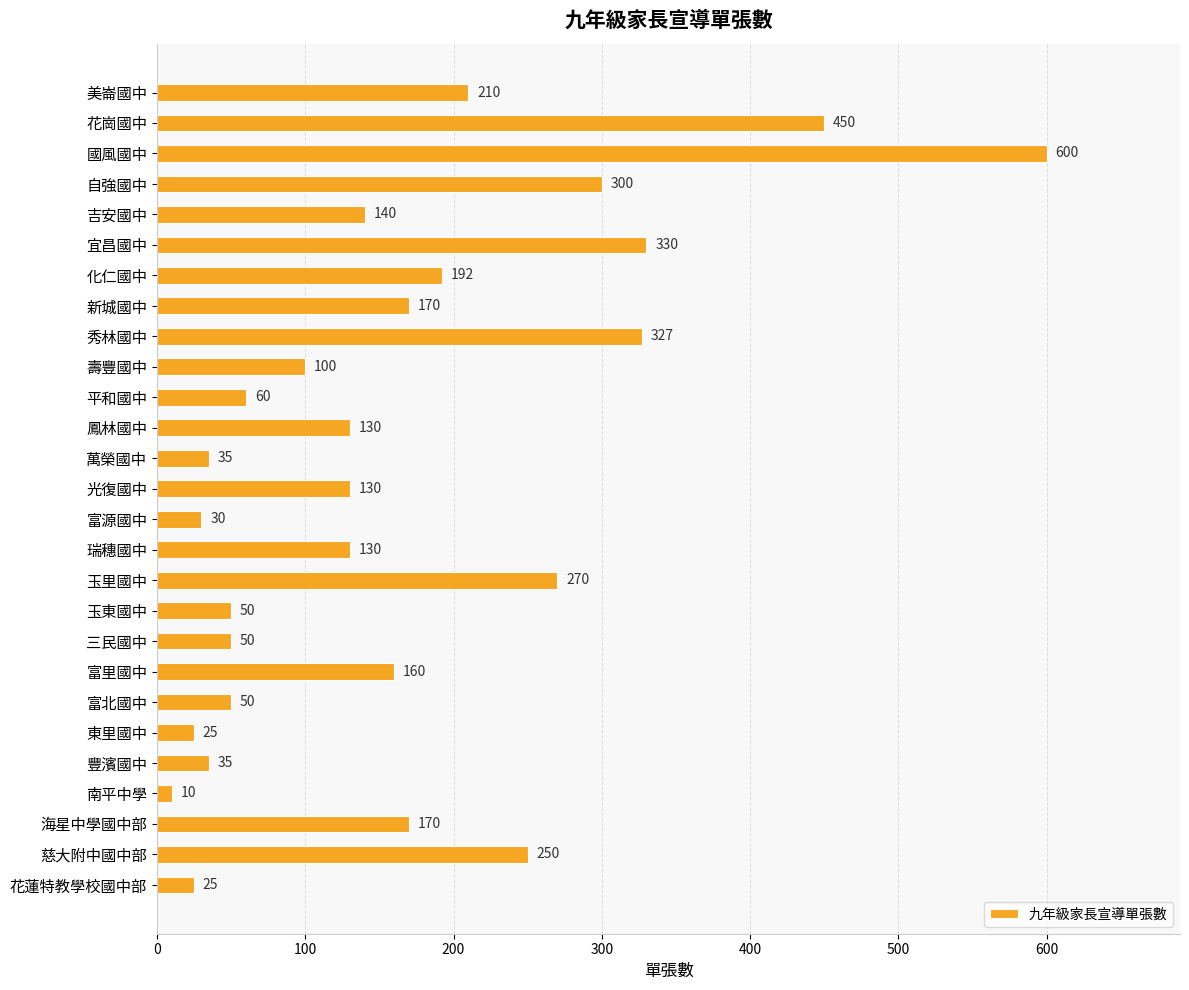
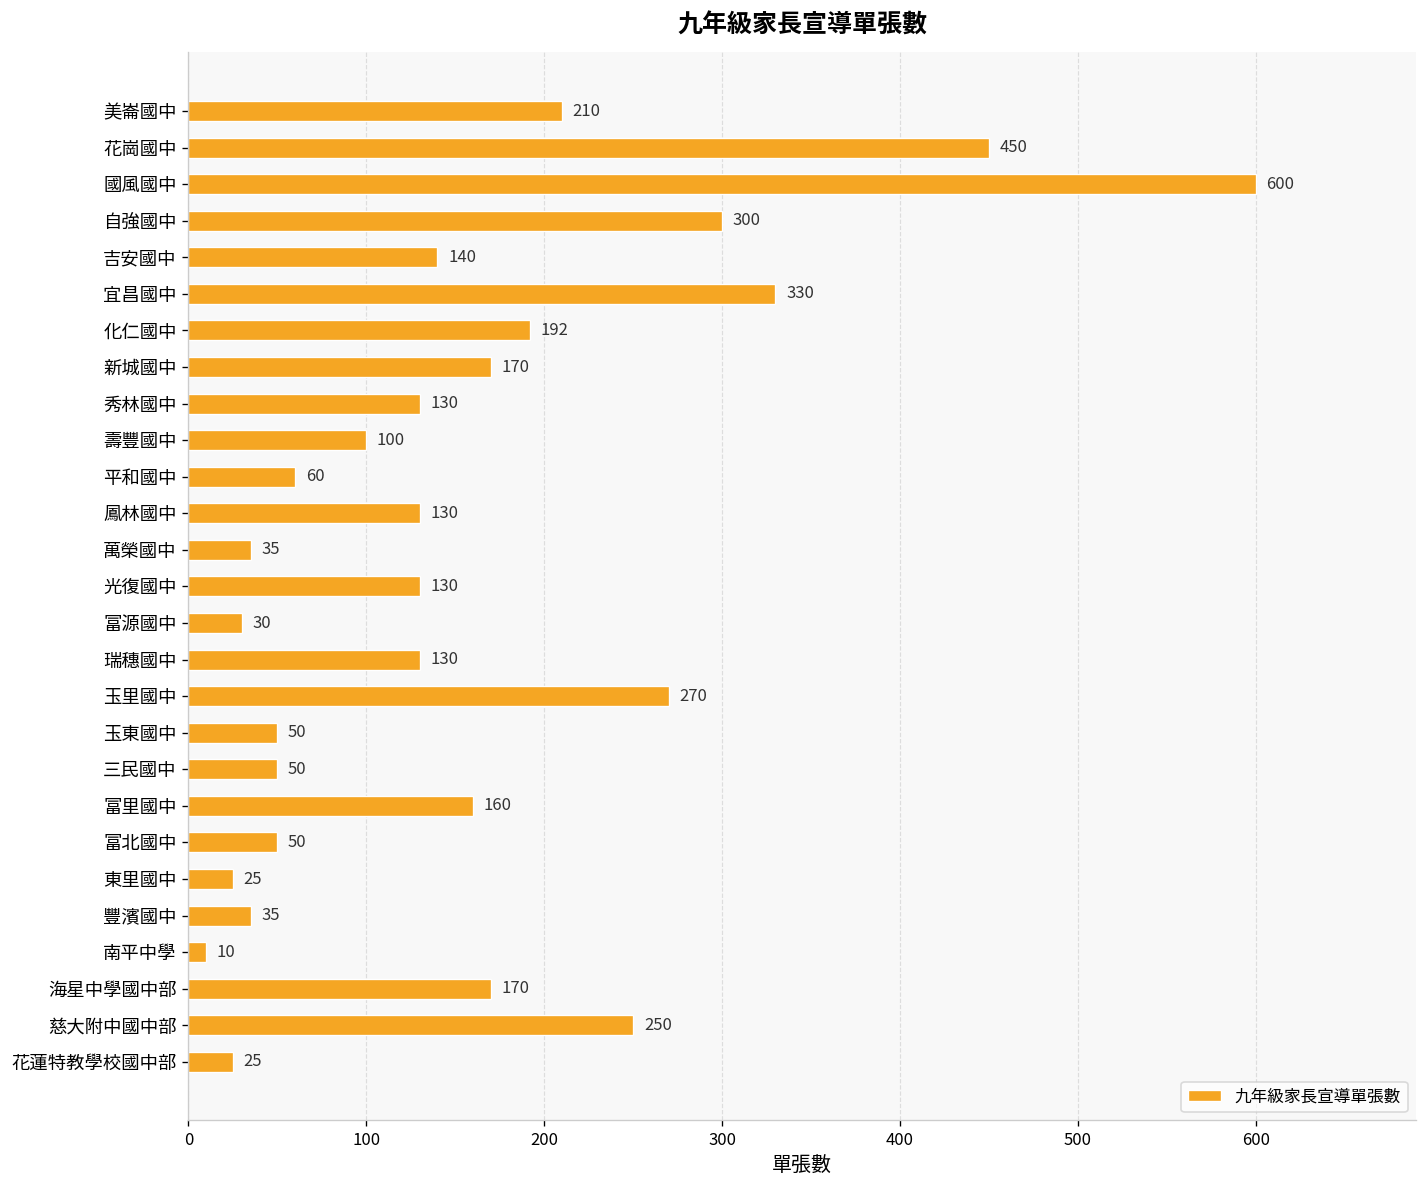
秀林國中: 327 -> 130
